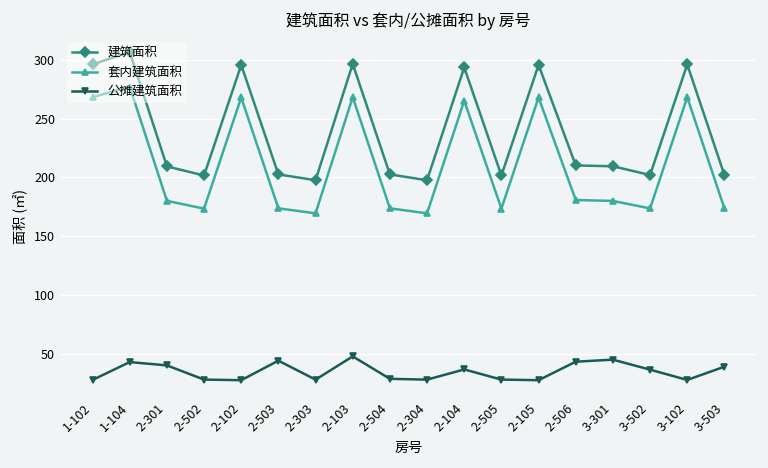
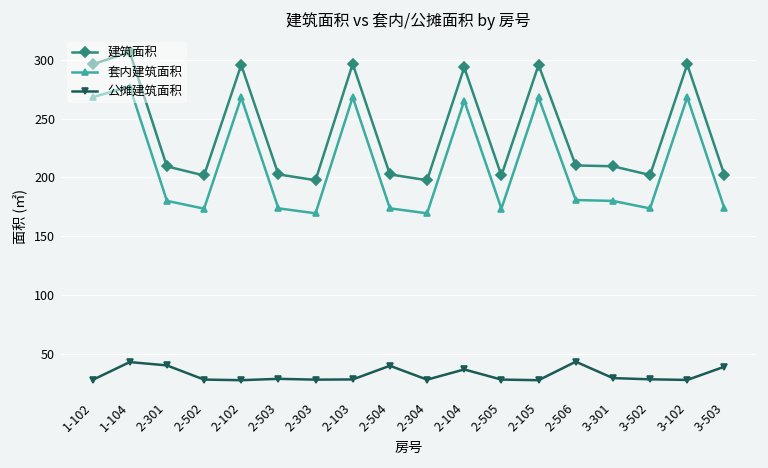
公摊建筑面积, 2-503: 40 -> 30
公摊建筑面积, 2-103: 50 -> 30
公摊建筑面积, 2-504: 30 -> 40
公摊建筑面积, 3-301: 50 -> 30
公摊建筑面积, 3-502: 40 -> 30
